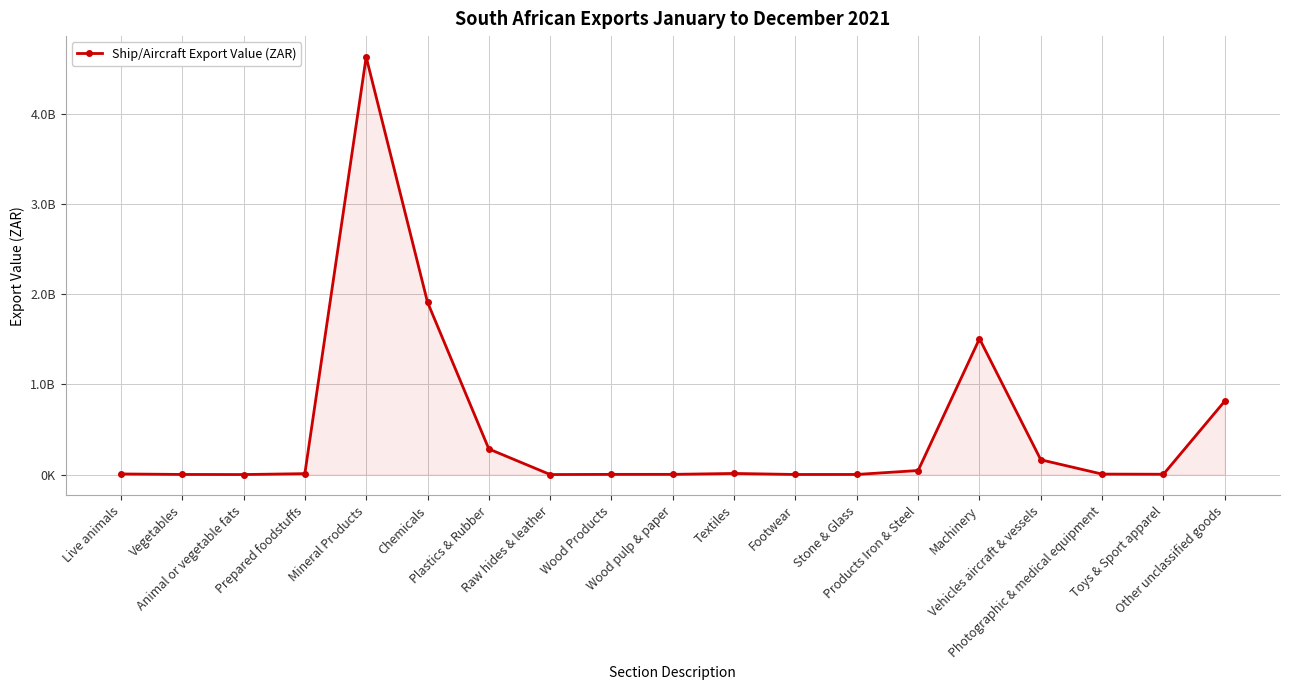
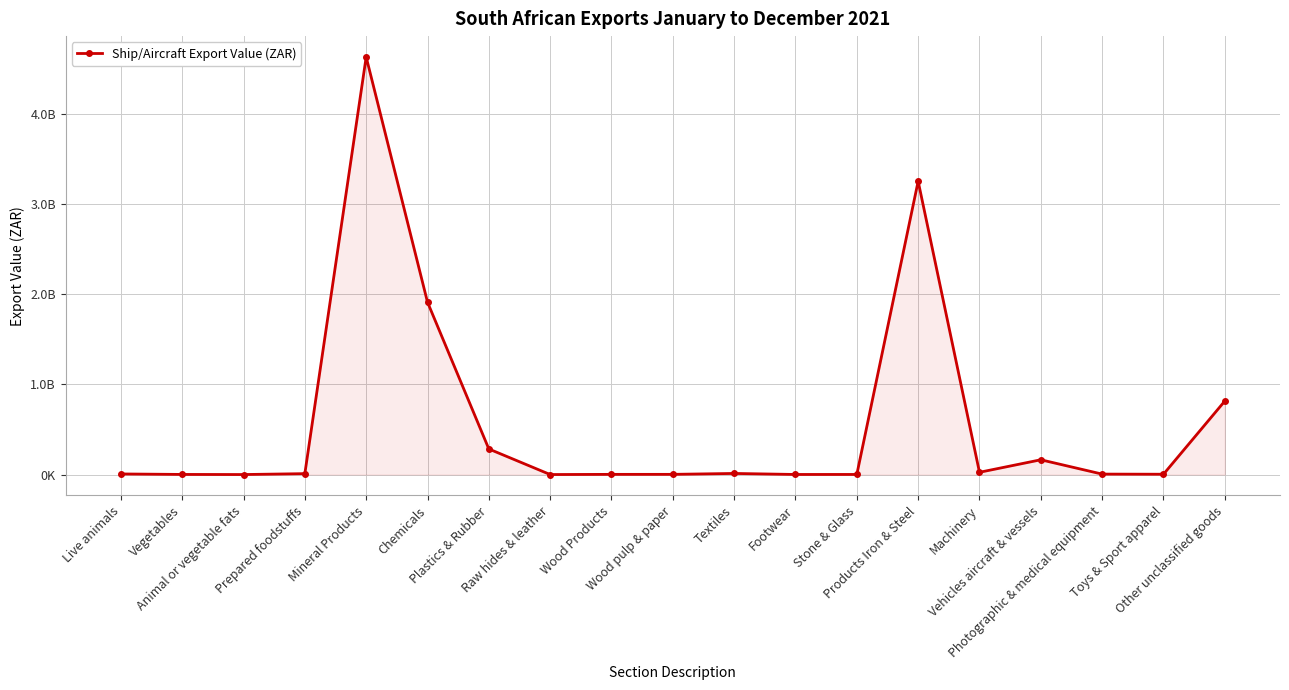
Products Iron & Steel: 0 -> 3300000000
Machinery: 1500000000 -> 0
